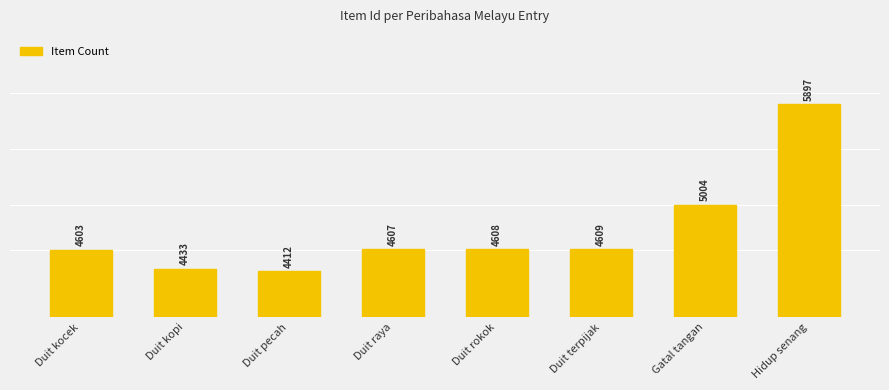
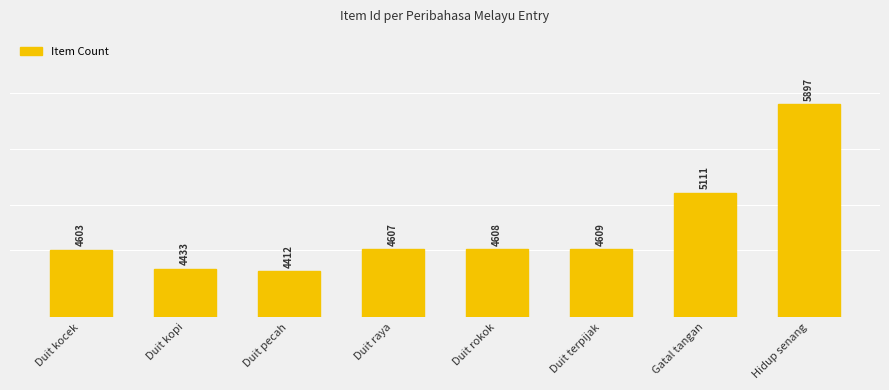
Gatal tangan: 5004 -> 5111
